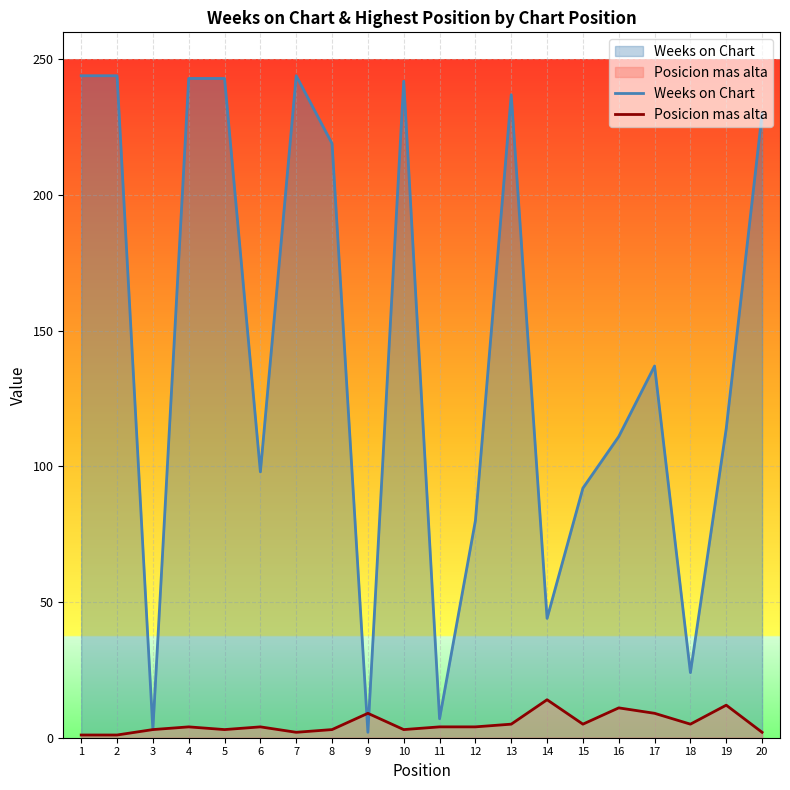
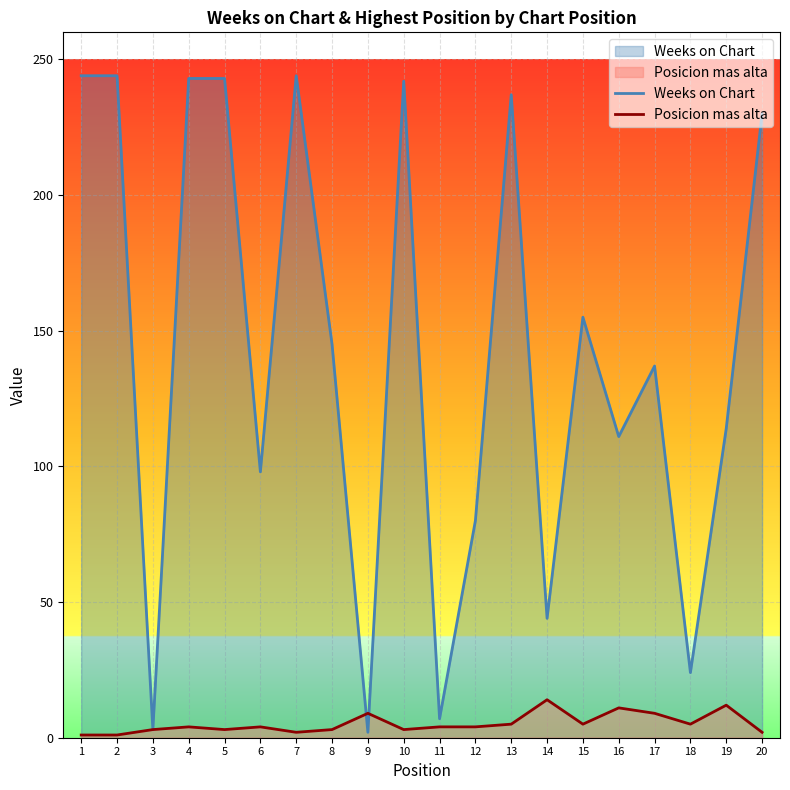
Weeks on Chart, 8: 219 -> 145
Weeks on Chart, 15: 92 -> 155
